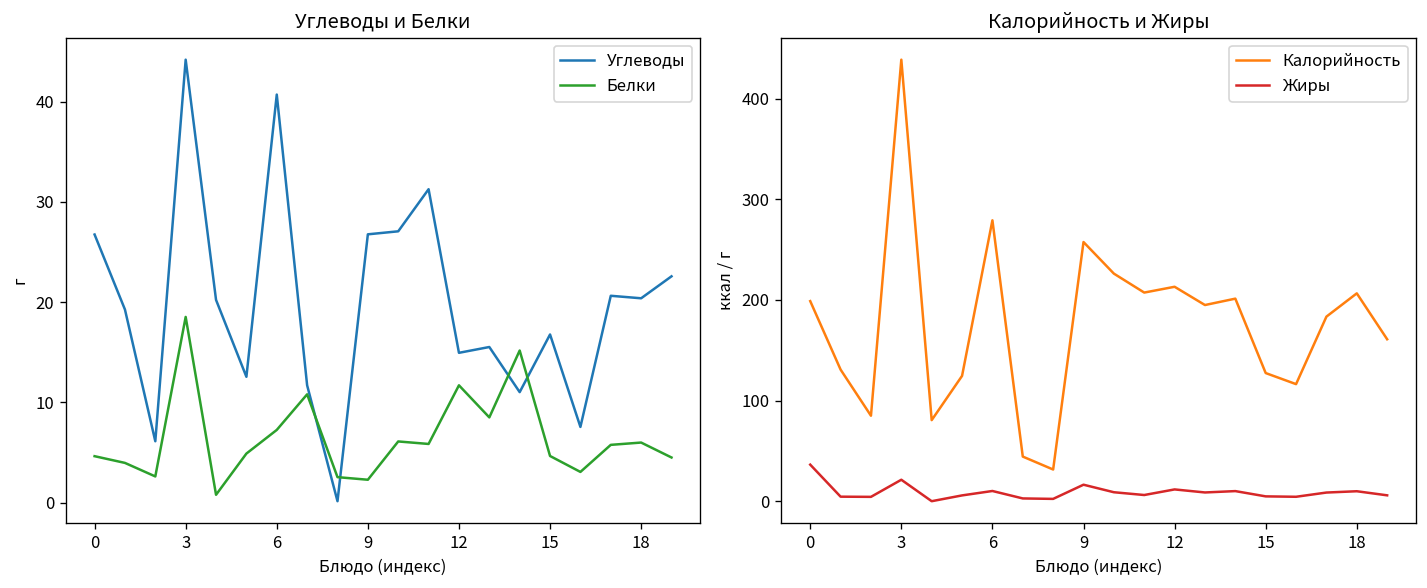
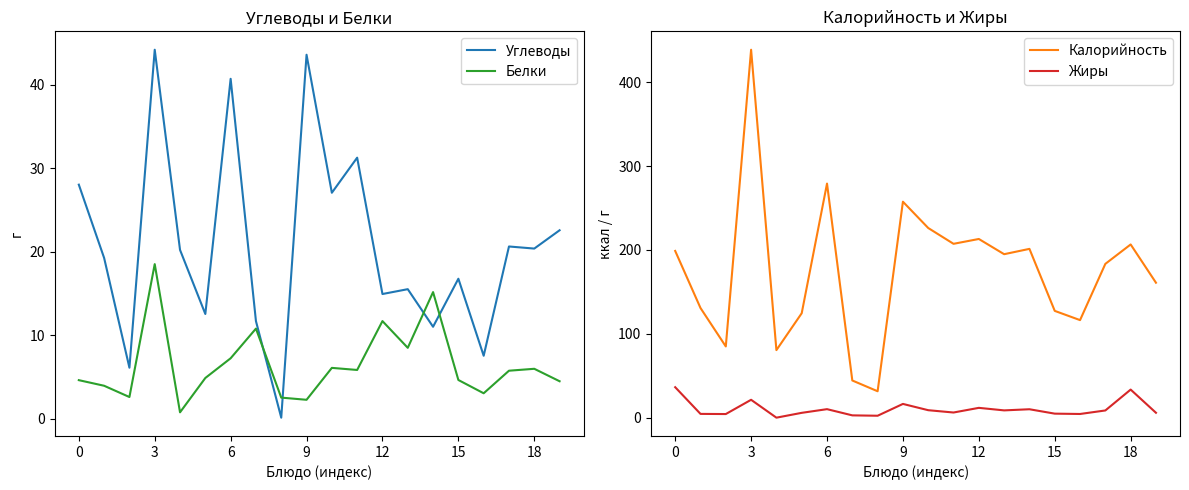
Углеводы и Белки, Углеводы, 0: 27 -> 28
Углеводы и Белки, Углеводы, 9: 27 -> 44
Калорийность и Жиры, Жиры, 18: 10 -> 30
